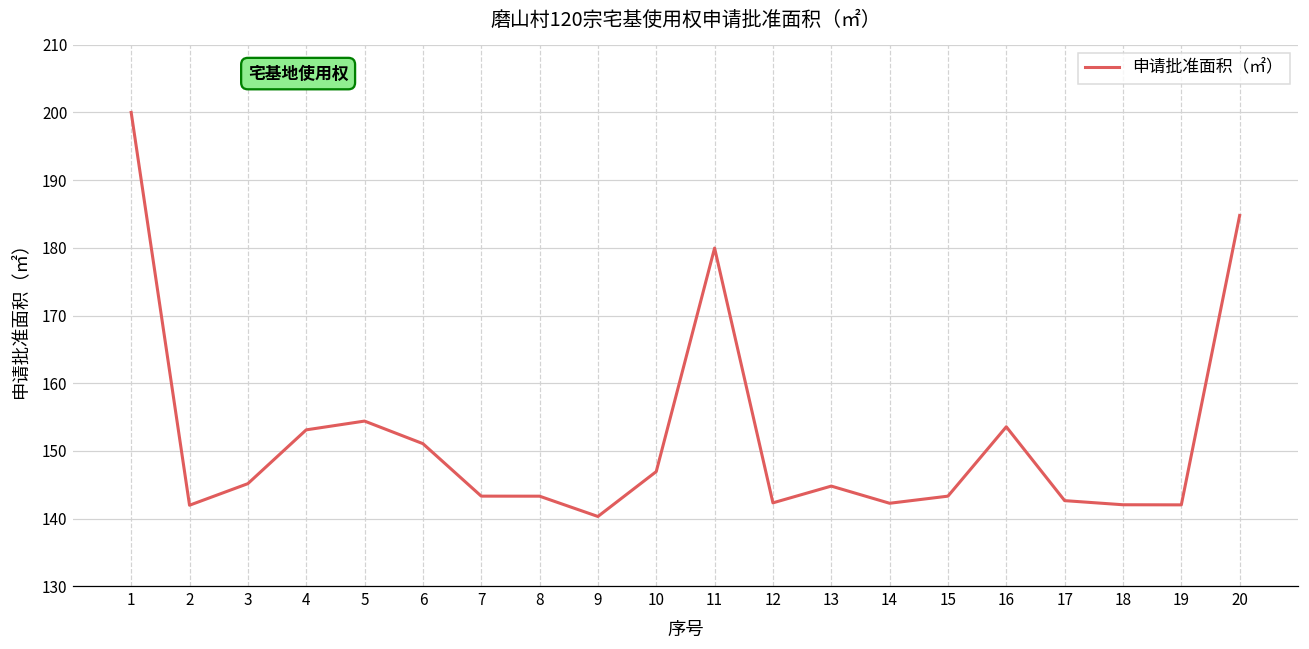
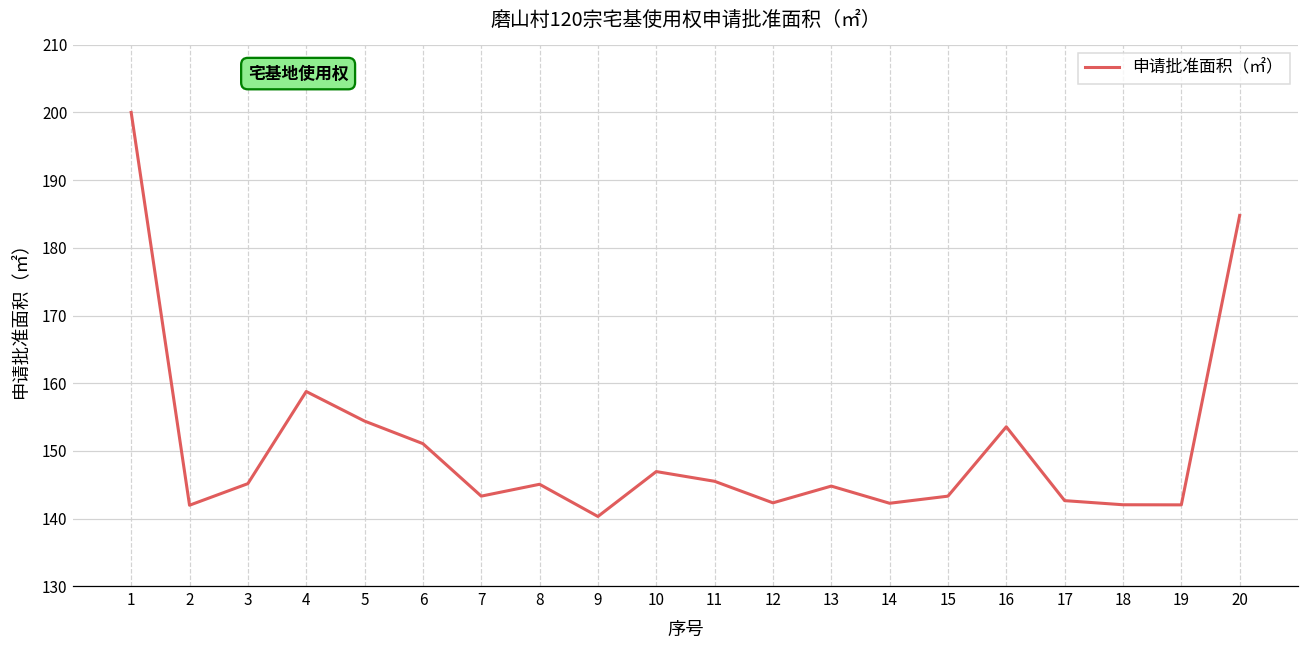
4: 153 -> 159
8: 143 -> 145
11: 180 -> 146
